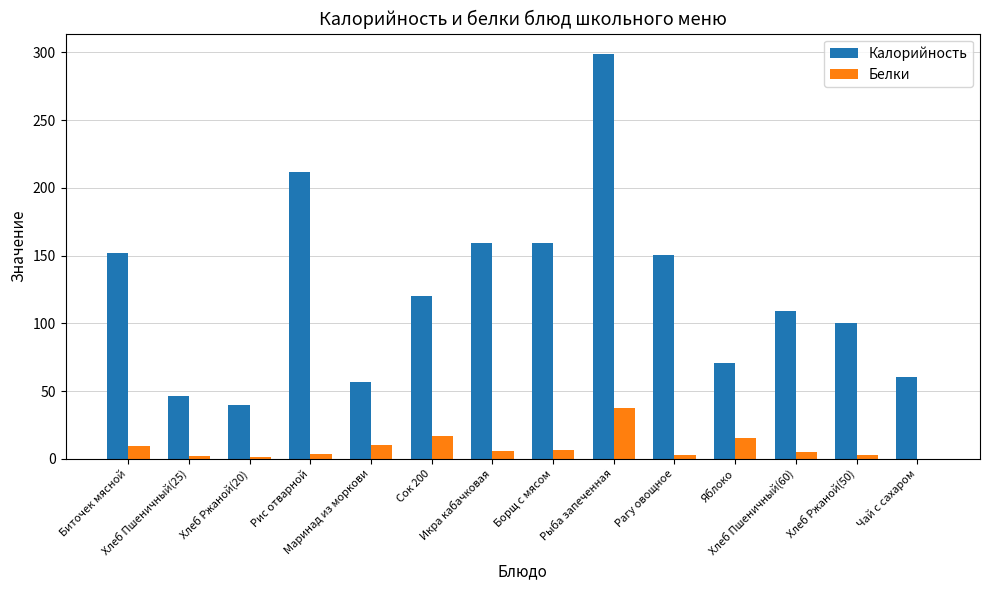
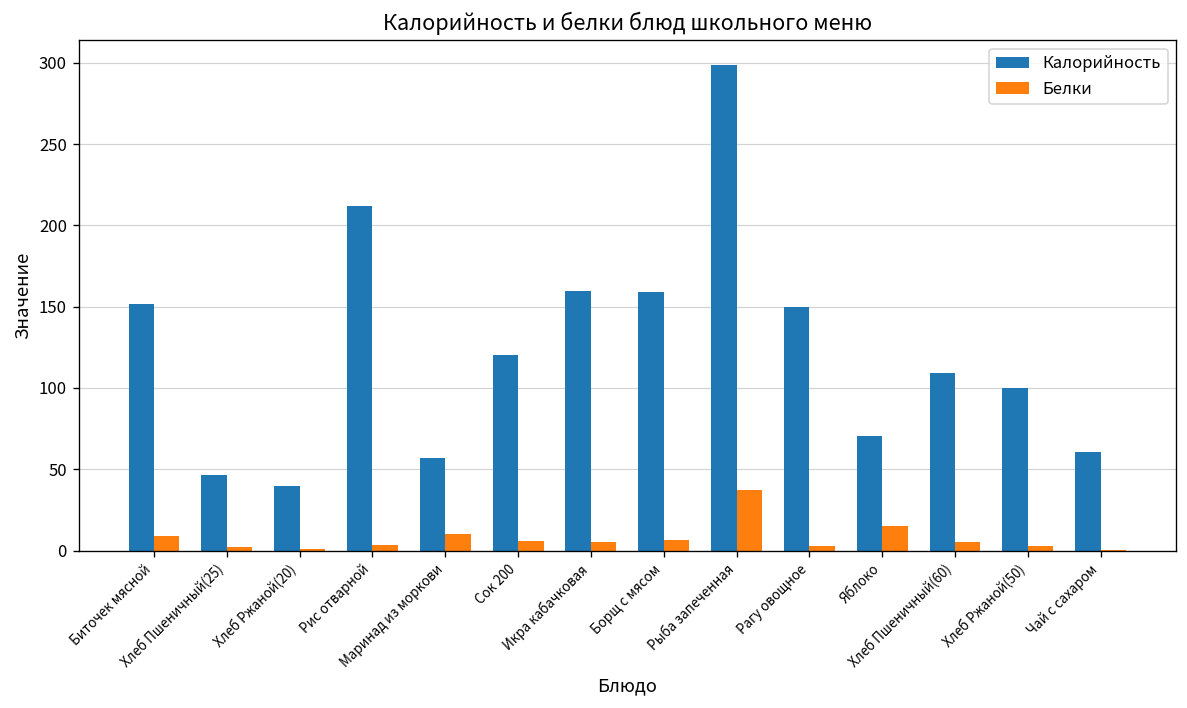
Белки, Сок 200: 17 -> 6
